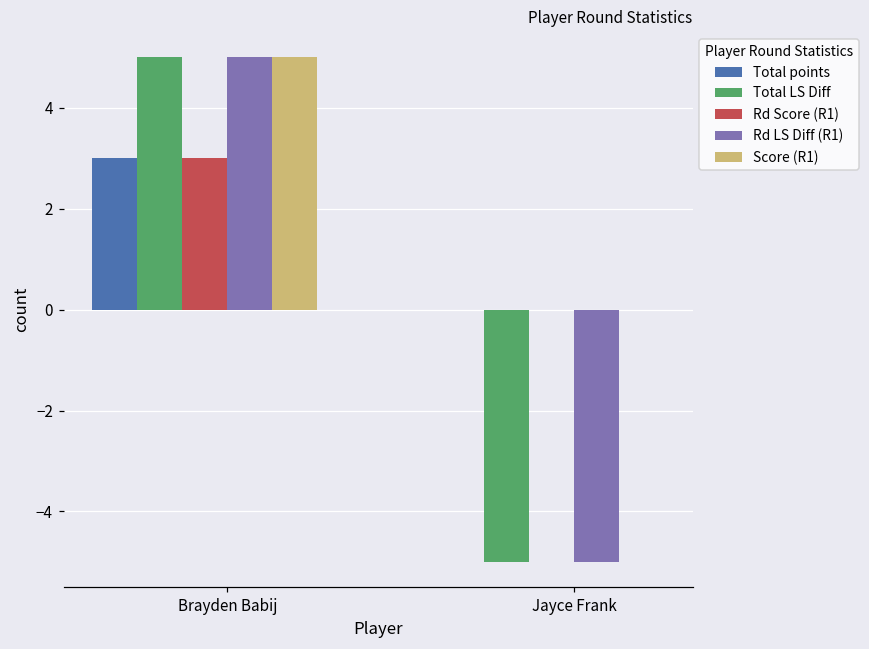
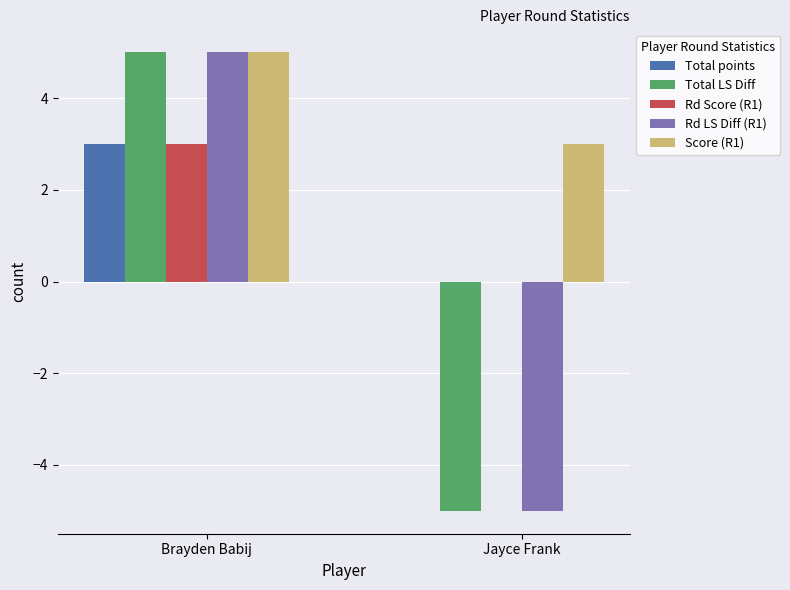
Score (R1), Jayce Frank: 0 -> 3
